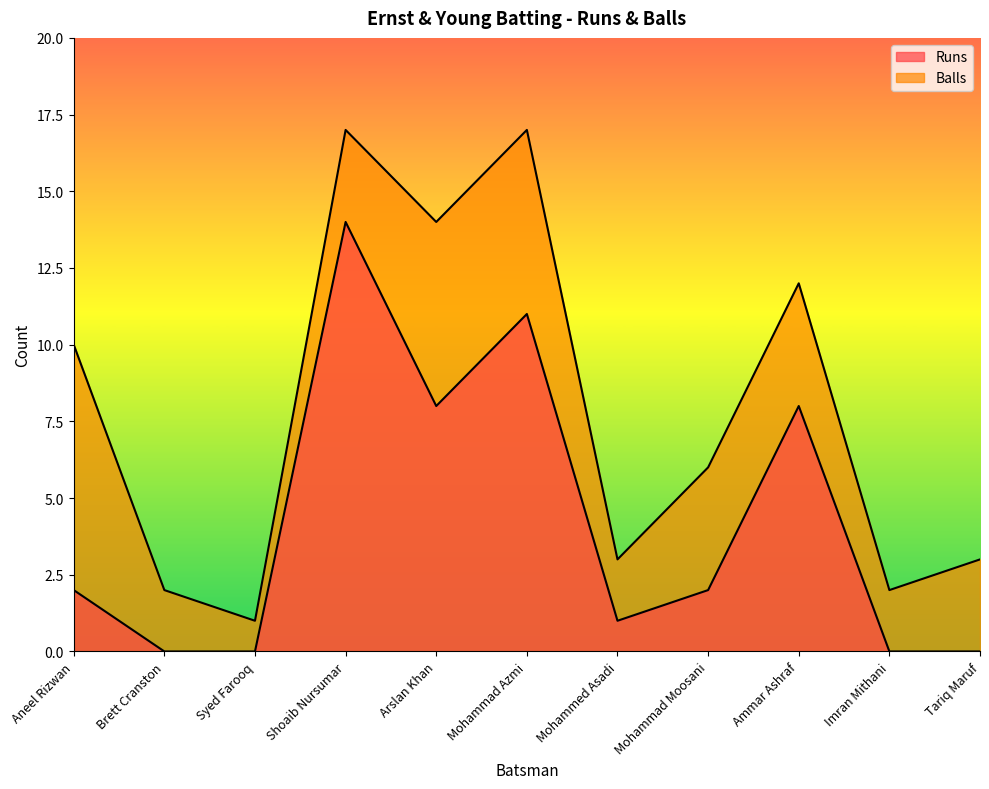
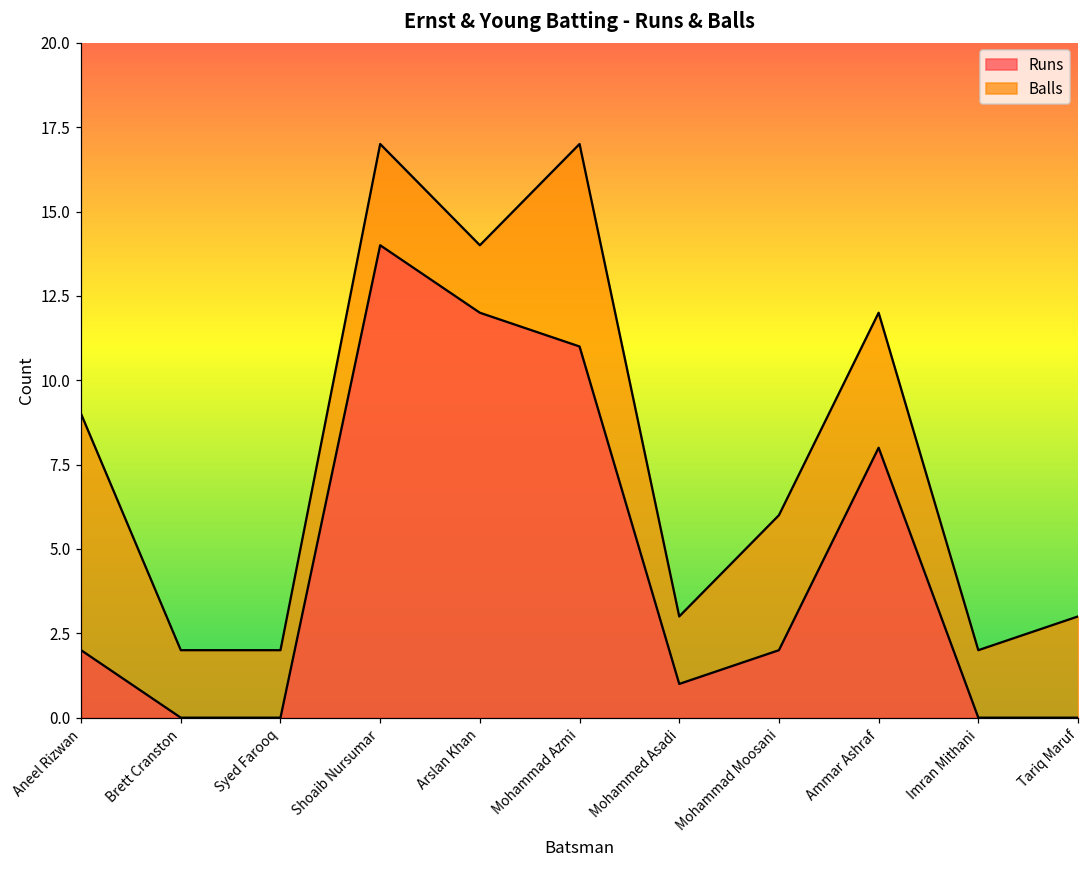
Balls, Aneel Rizwan: 10 -> 9
Balls, Syed Farooq: 1 -> 2
Runs, Arslan Khan: 8 -> 12
